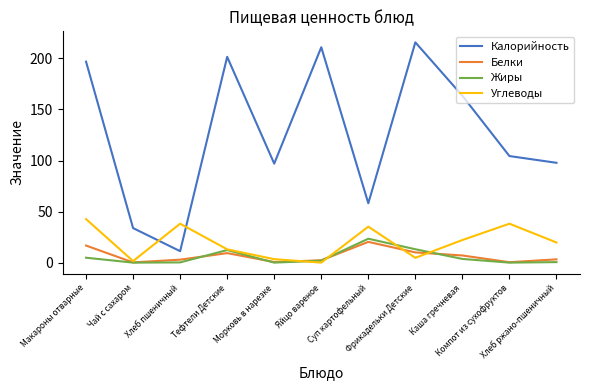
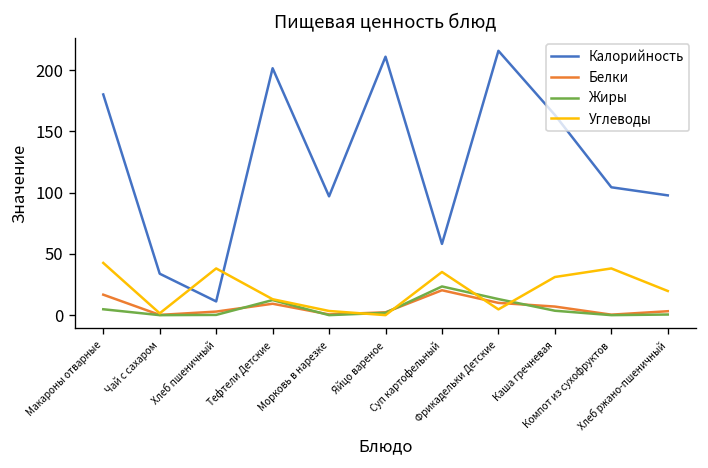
Калорийность, Макароны отварные: 197 -> 180
Углеводы, Каша гречневая: 22 -> 31
